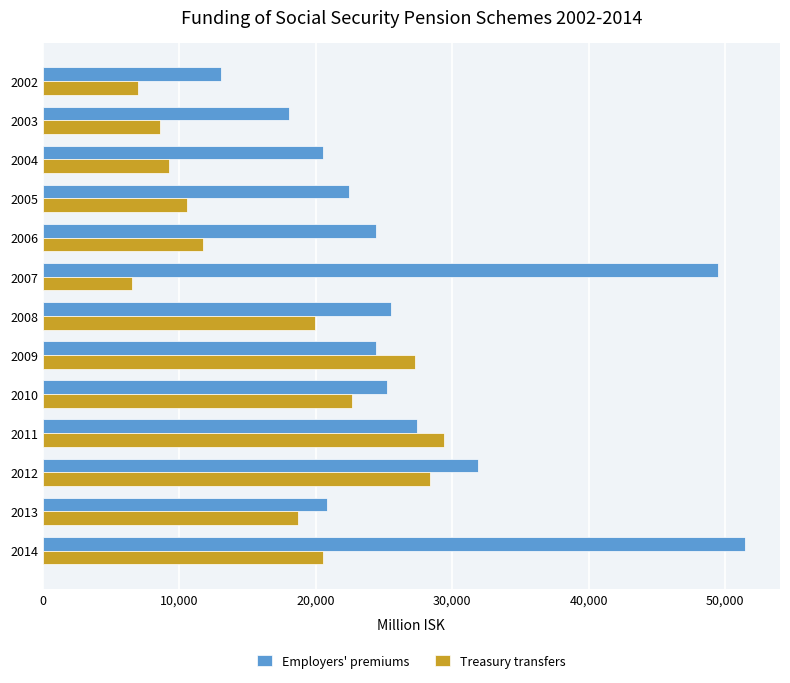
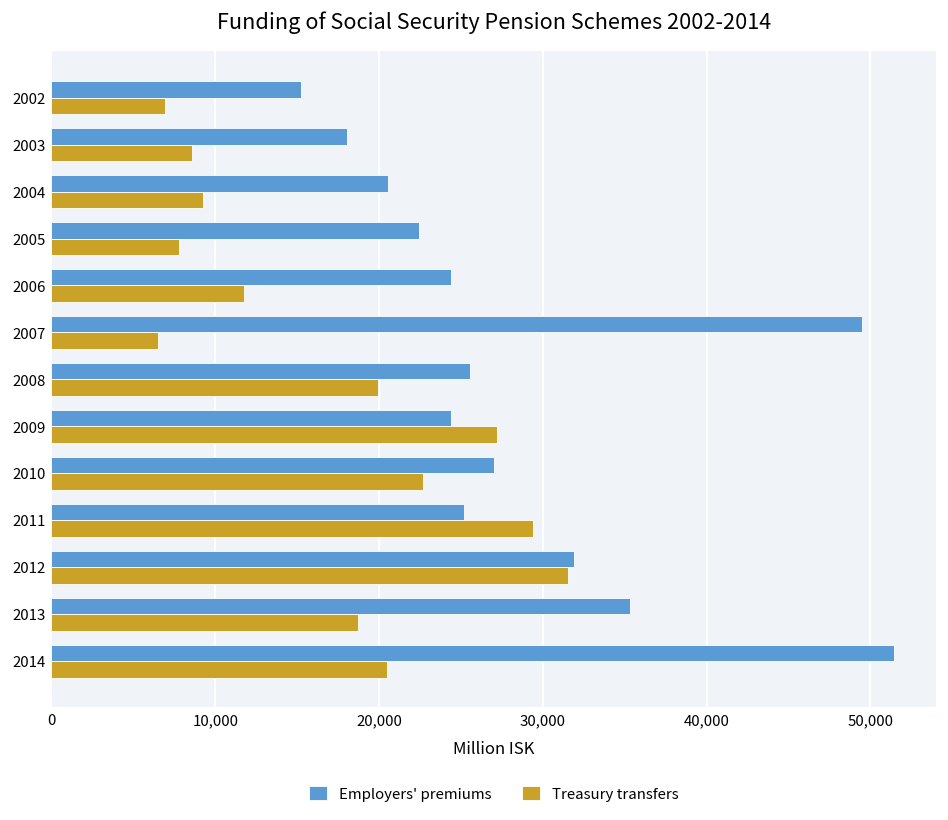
Employers' premiums, 2002: 13,100 -> 15,200
Treasury transfers, 2005: 10,600 -> 7,800
Employers' premiums, 2010: 25,200 -> 27,000
Employers' premiums, 2011: 27,400 -> 25,200
Treasury transfers, 2012: 28,300 -> 31,600
Employers' premiums, 2013: 20,800 -> 35,300
